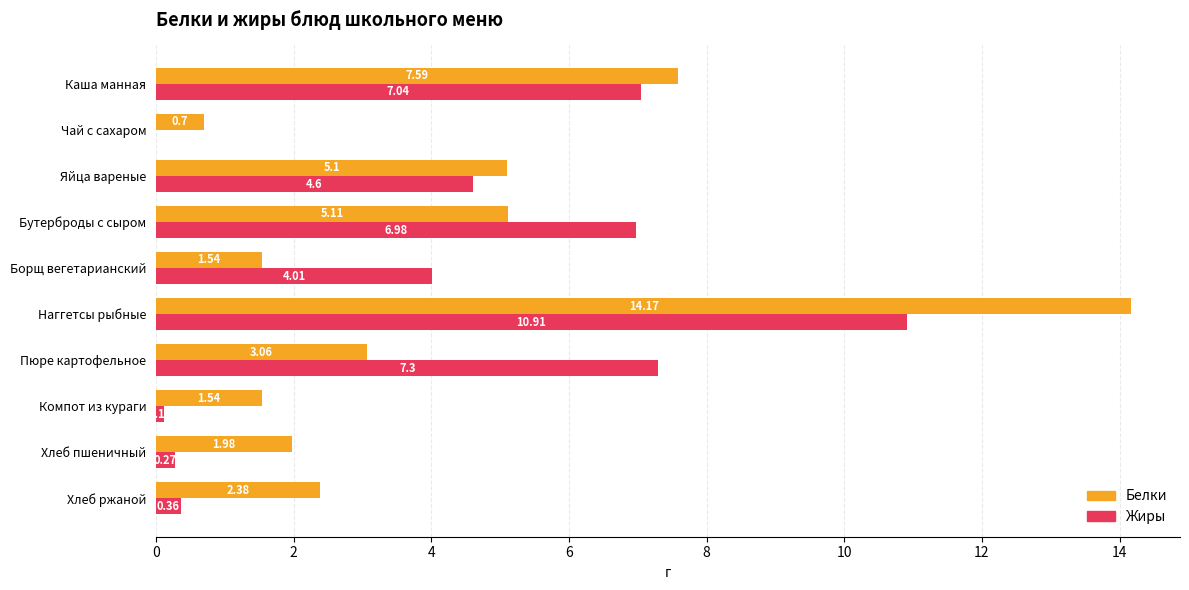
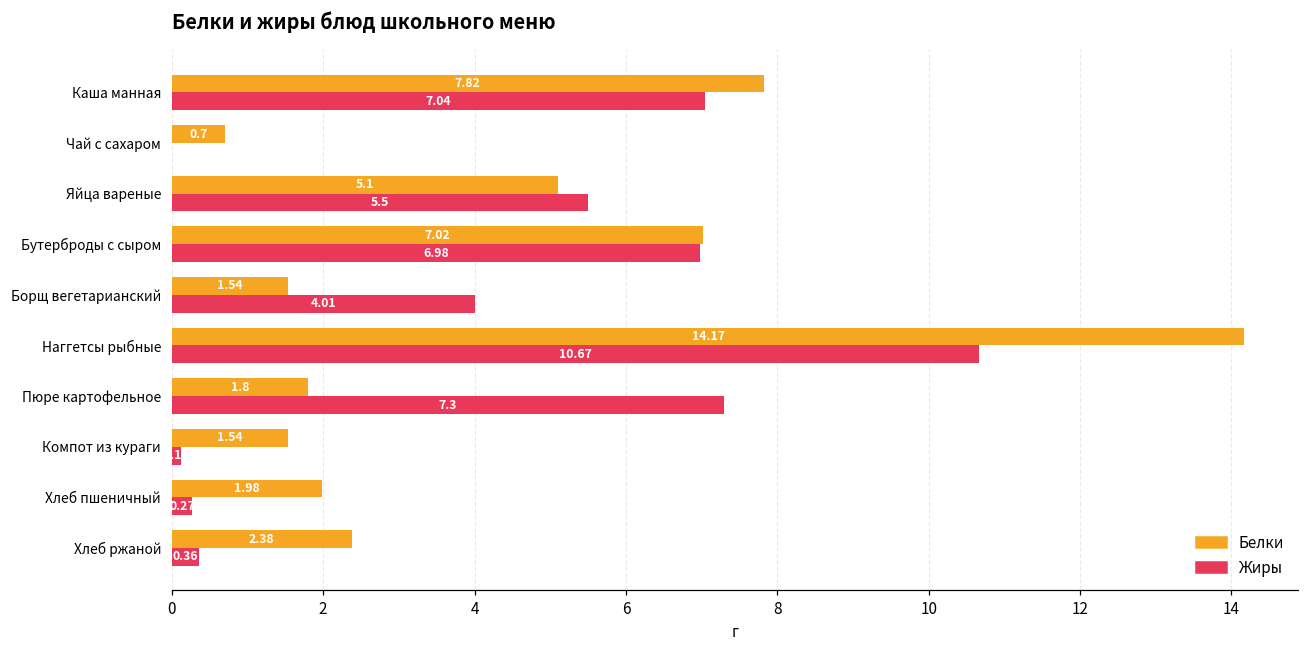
Белки, Каша манная: 7.59 -> 7.82
Жиры, Яйца вареные: 4.6 -> 5.5
Белки, Бутерброды с сыром: 5.11 -> 7.02
Жиры, Наггетсы рыбные: 10.91 -> 10.67
Белки, Пюре картофельное: 3.06 -> 1.8
